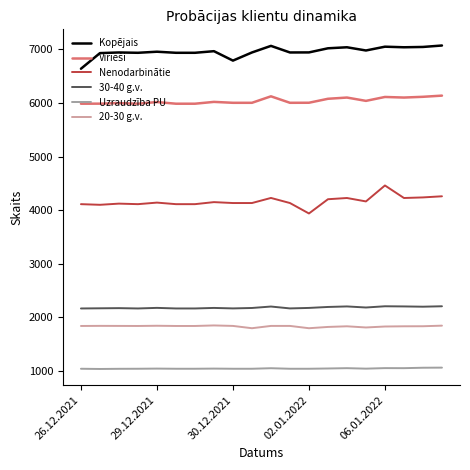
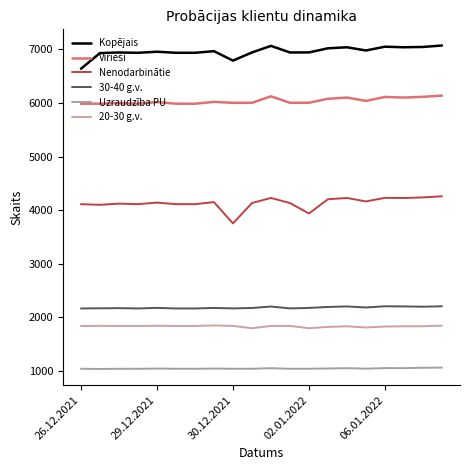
Nenodarbinātie, 30.12.2021: 4100 -> 3800
Nenodarbinātie, 06.01.2022: 4500 -> 4200
